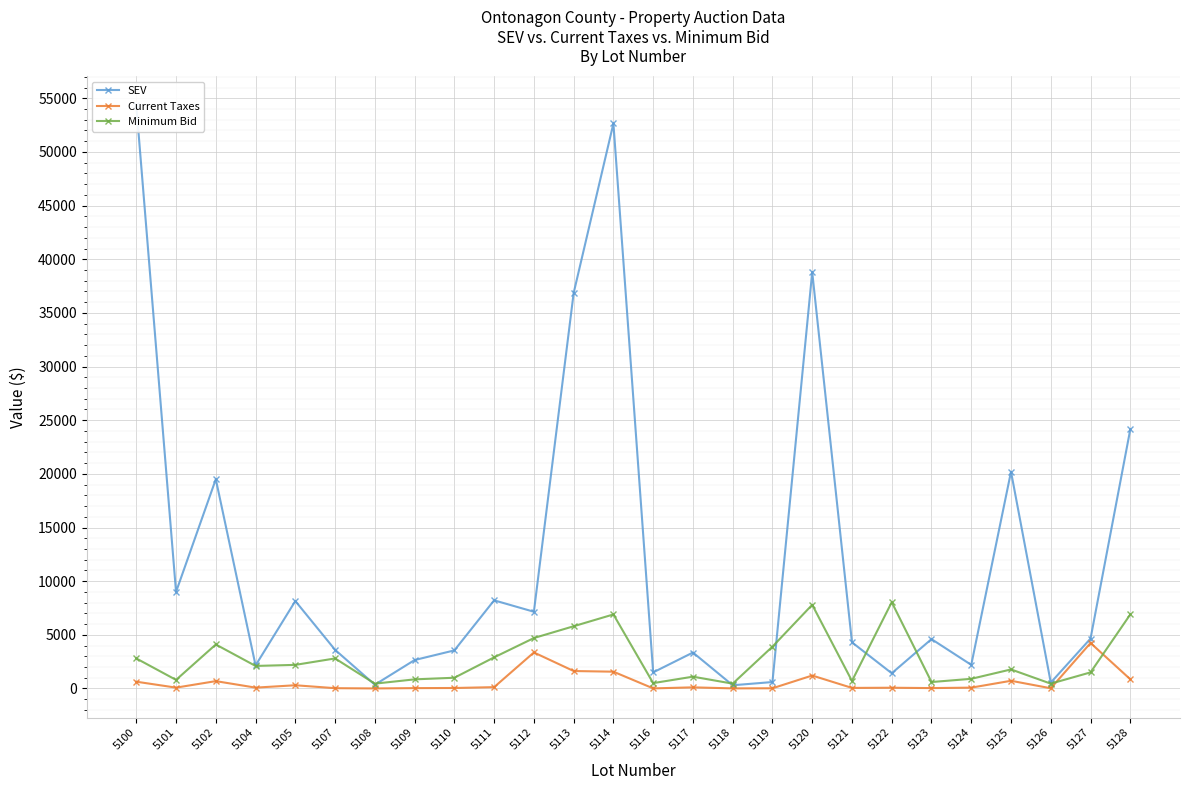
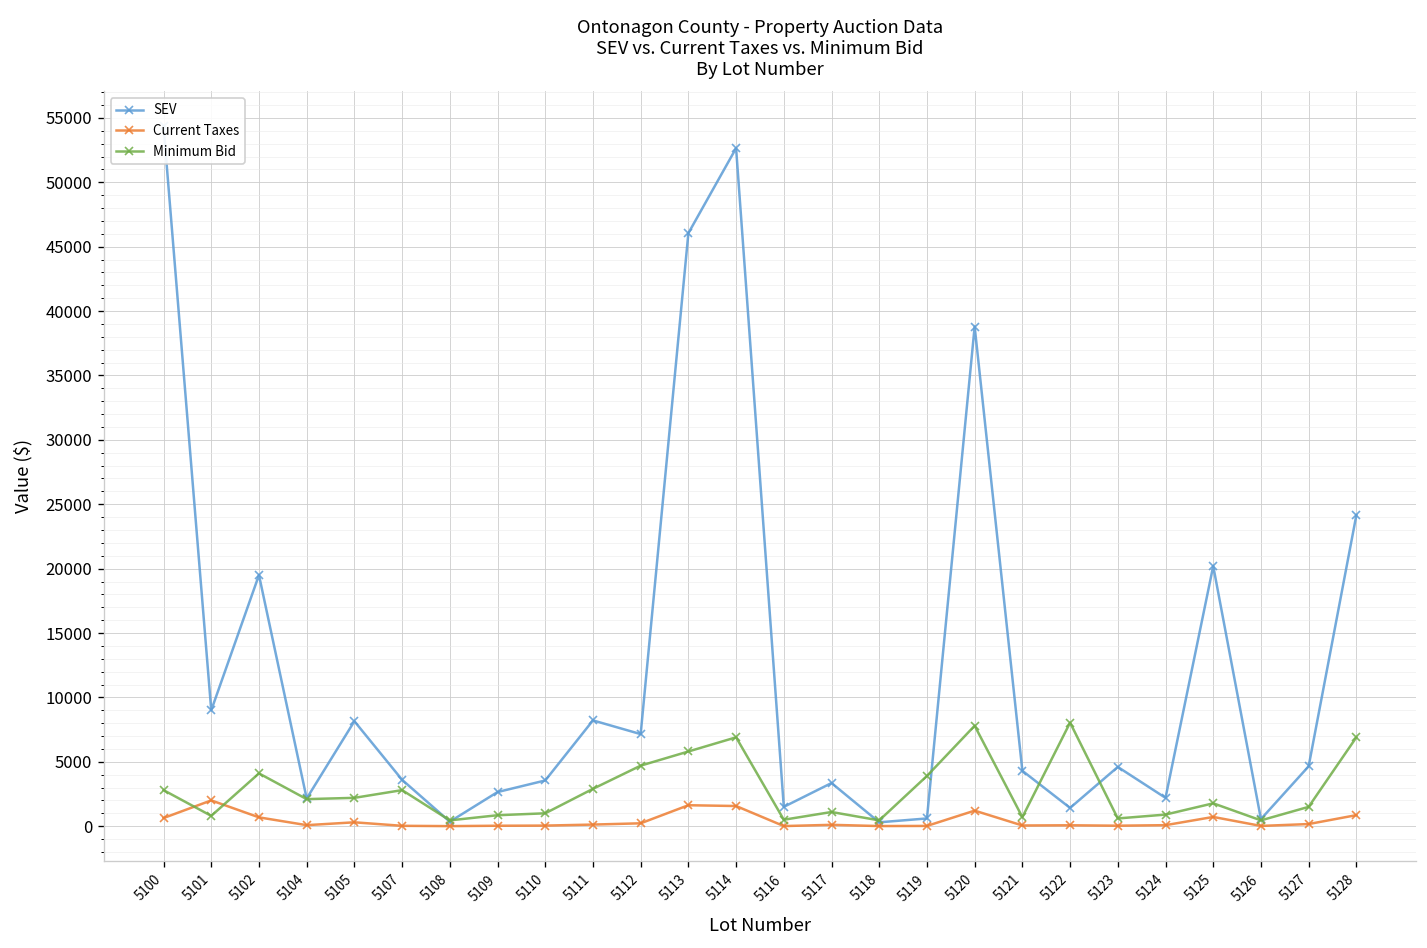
Current Taxes, 5101: 100 -> 2000
Current Taxes, 5112: 3400 -> 200
SEV, 5113: 36800 -> 46100
Current Taxes, 5127: 4200 -> 200
